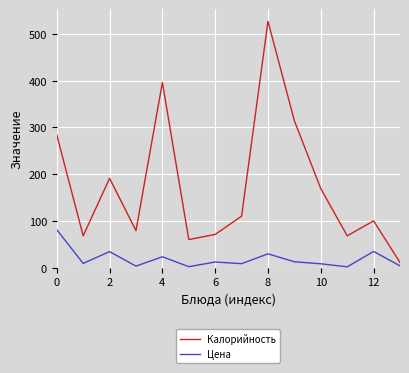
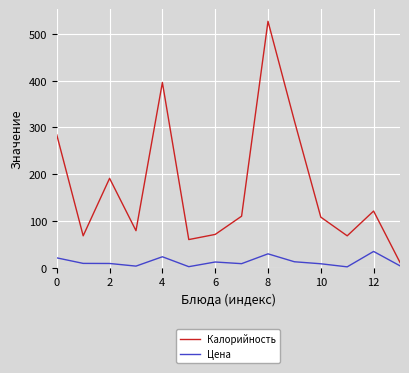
Цена, 0: 80 -> 20
Цена, 2: 30 -> 10
Калорийность, 10: 170 -> 110
Калорийность, 12: 100 -> 120
